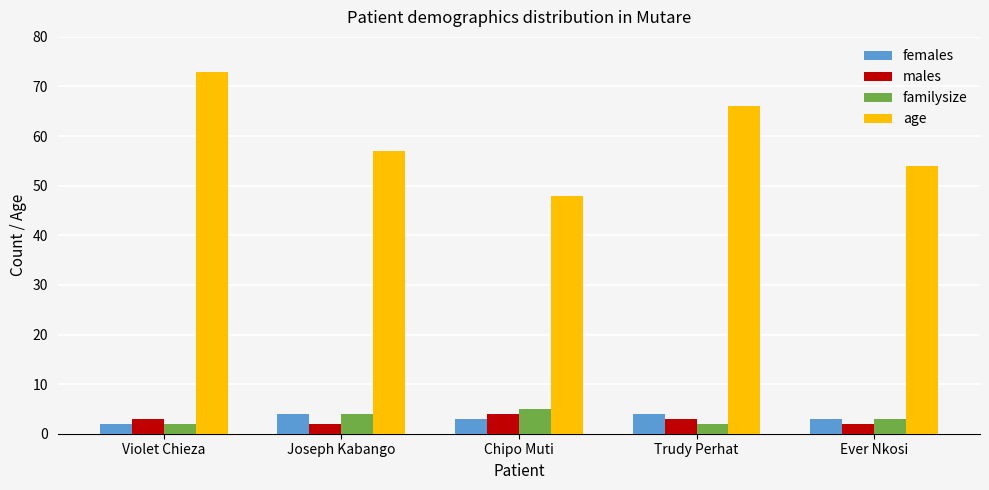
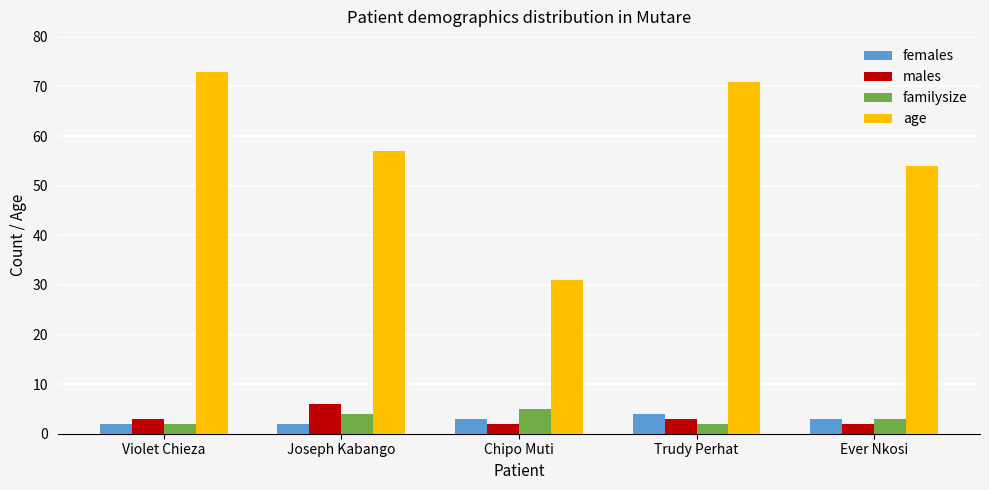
females, Joseph Kabango: 4 -> 2
males, Joseph Kabango: 2 -> 6
males, Chipo Muti: 4 -> 2
age, Chipo Muti: 48 -> 31
age, Trudy Perhat: 66 -> 71
